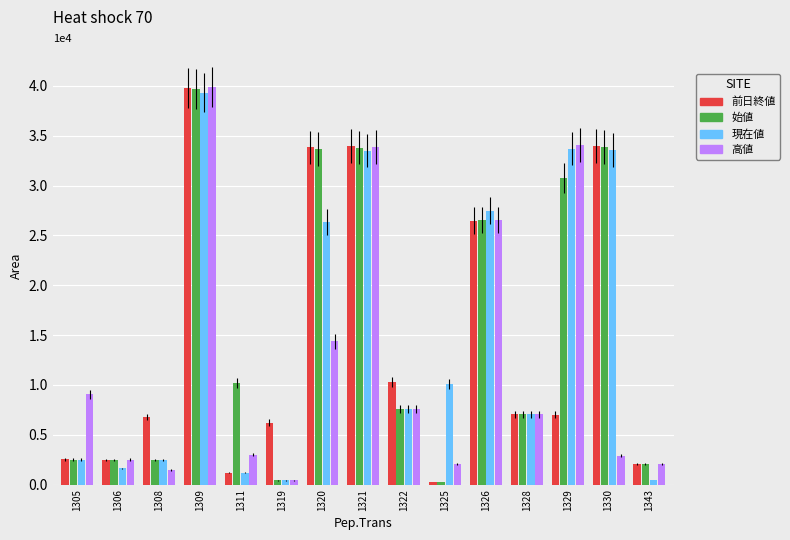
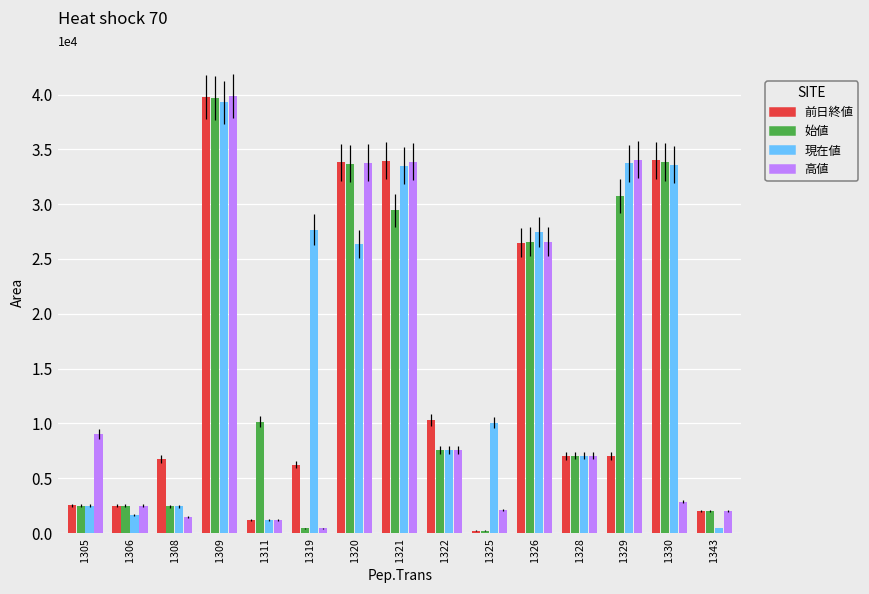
高値, 1311: 3000 -> 1000
現在値, 1319: 0 -> 28000
高値, 1320: 14000 -> 34000
始値, 1321: 34000 -> 29000
